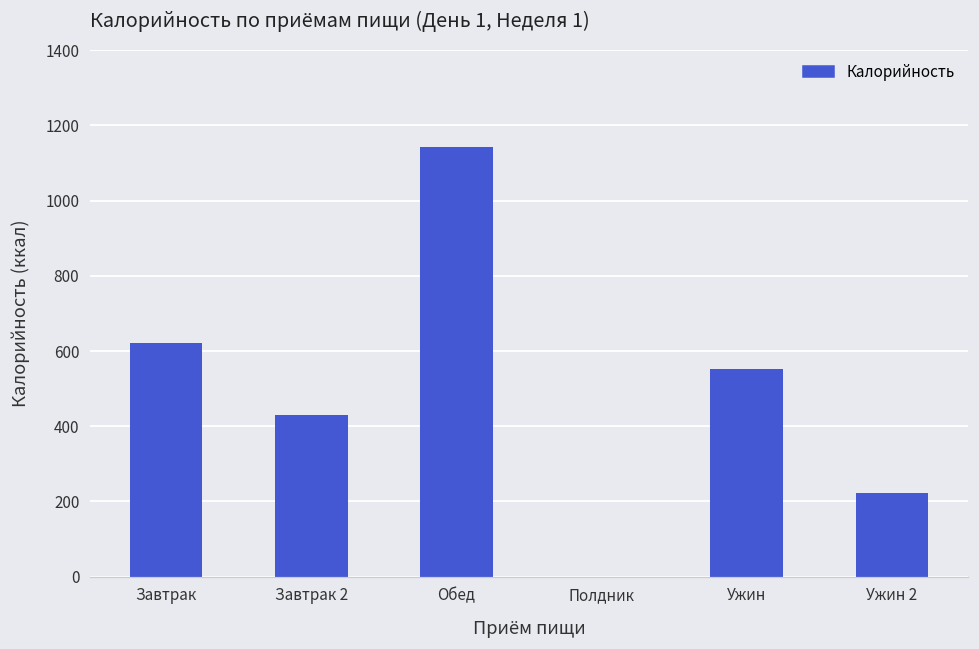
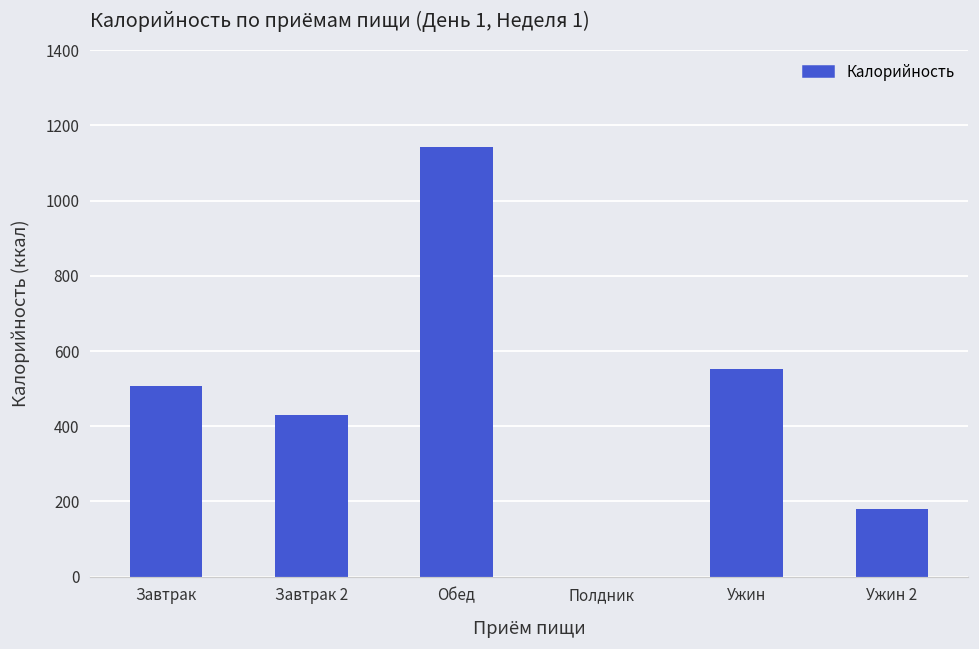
Завтрак: 620 -> 510
Ужин 2: 220 -> 180
